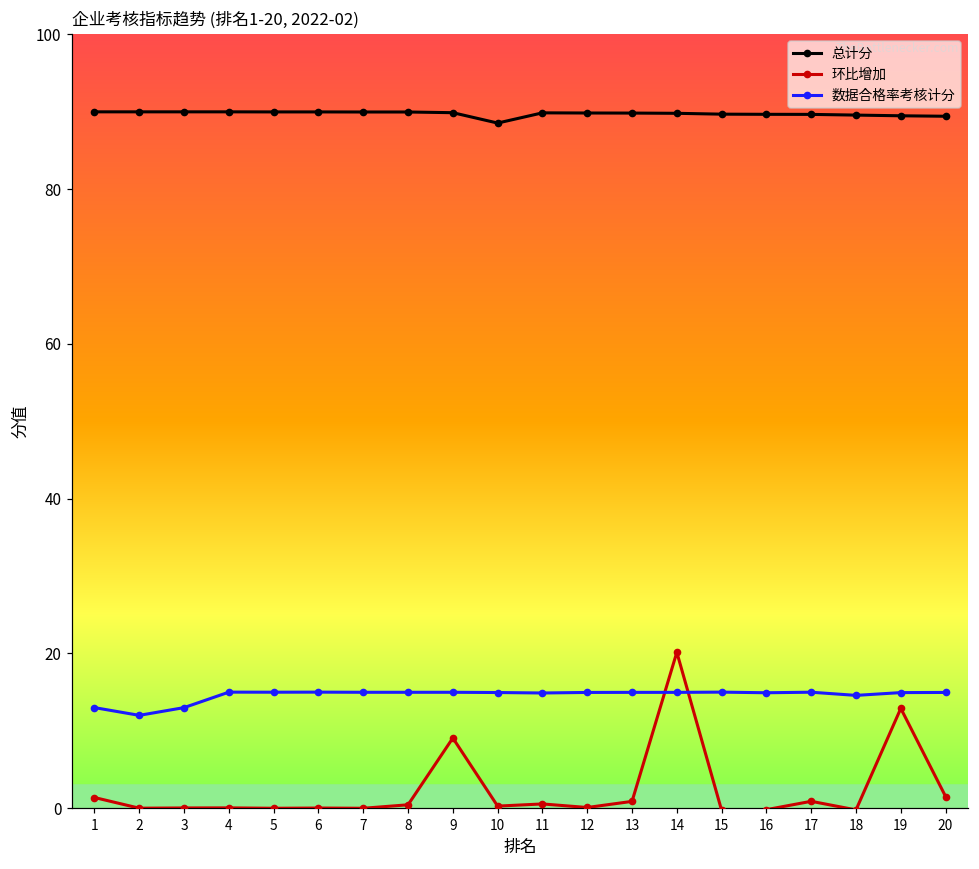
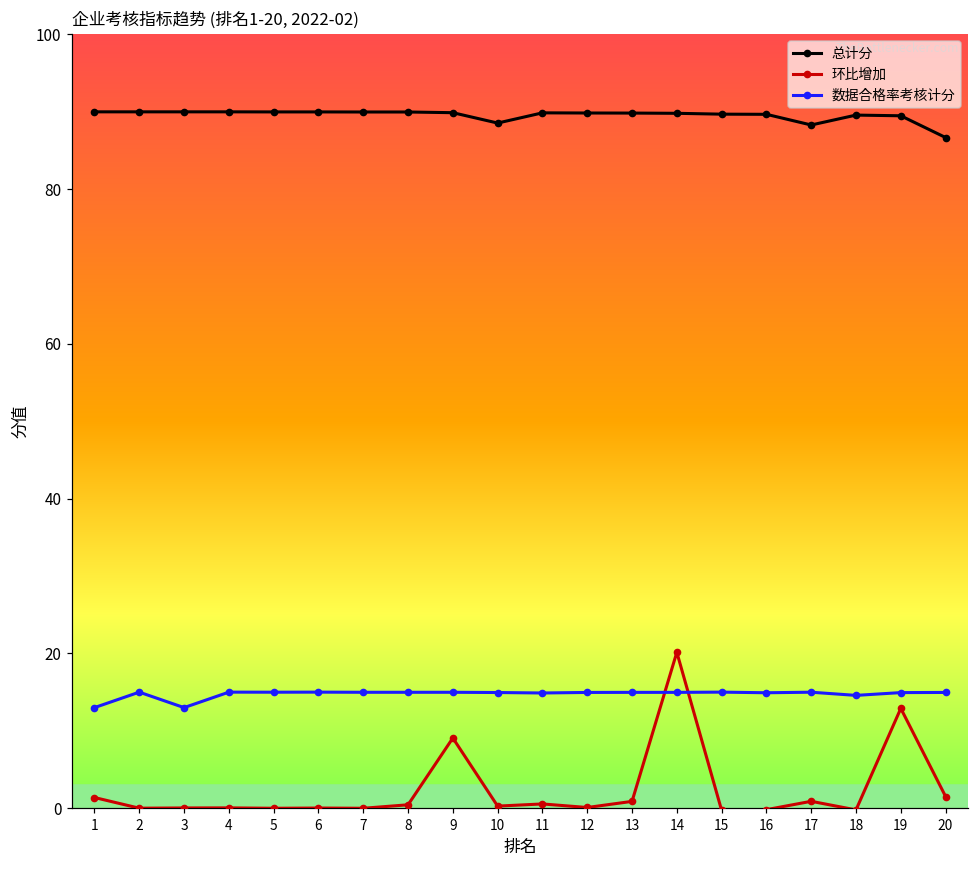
数据合格率考核计分, 2: 12 -> 15
总计分, 17: 90 -> 88
总计分, 20: 89 -> 87
